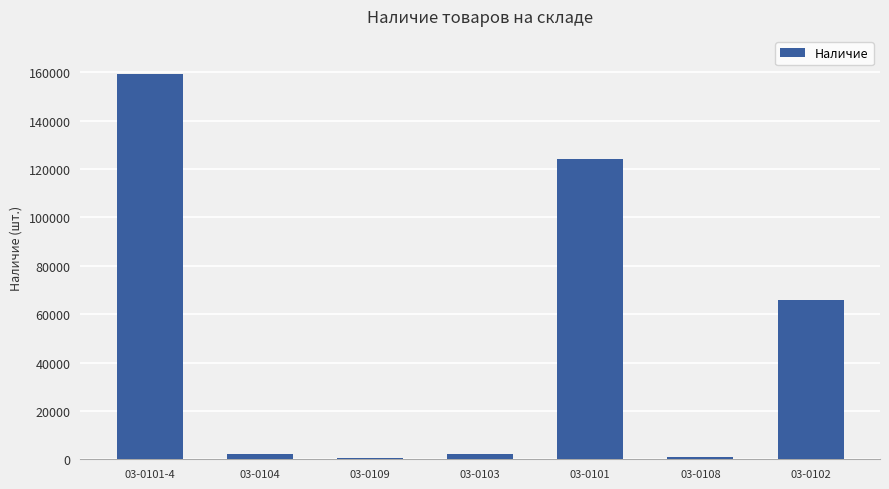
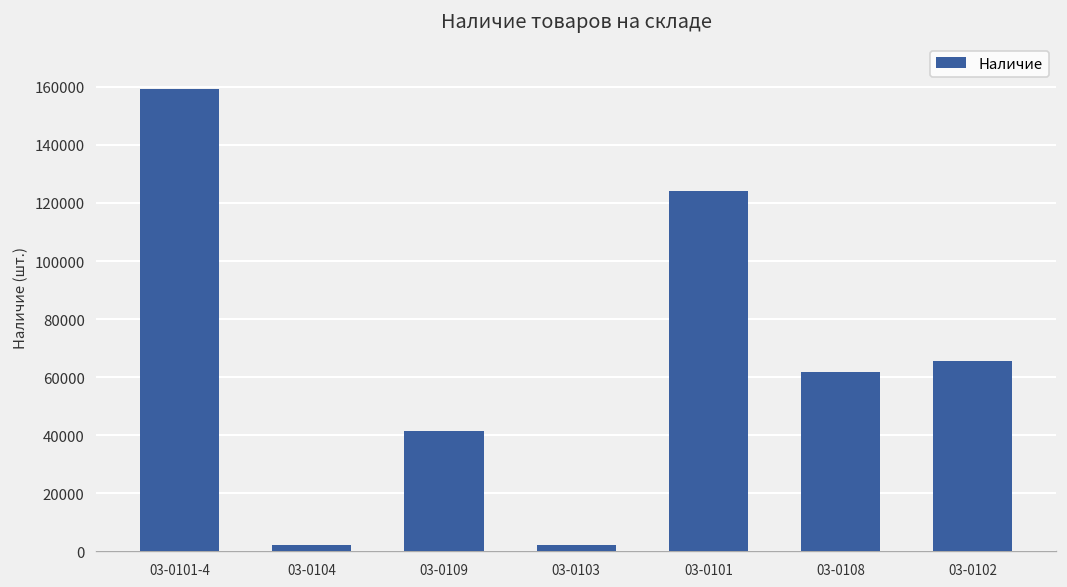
03-0109: 1000 -> 41000
03-0108: 1000 -> 62000
